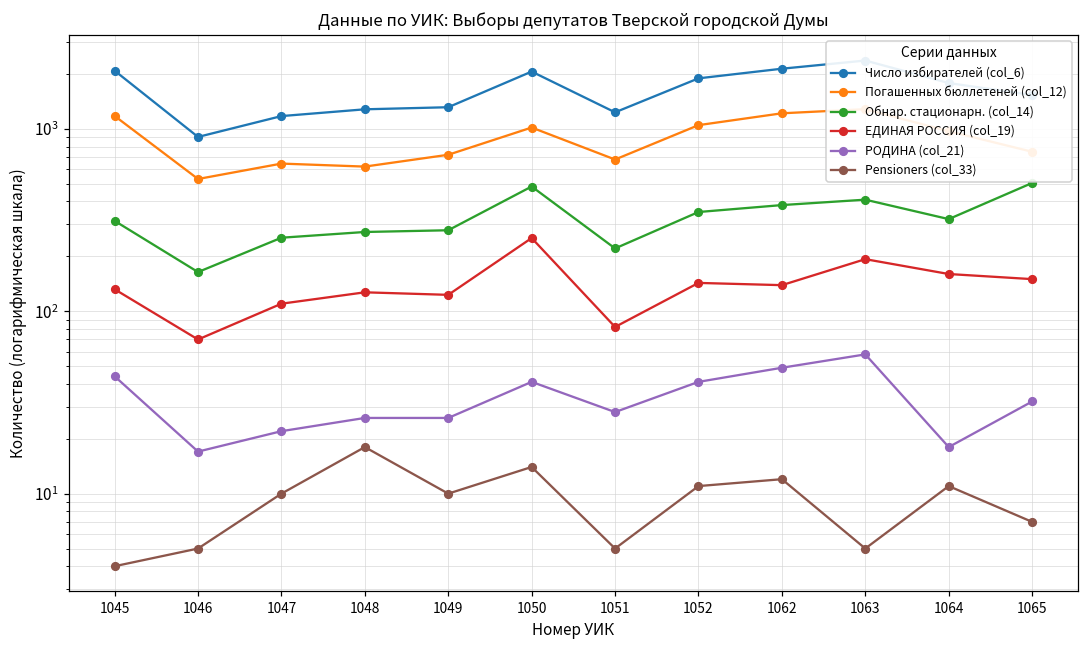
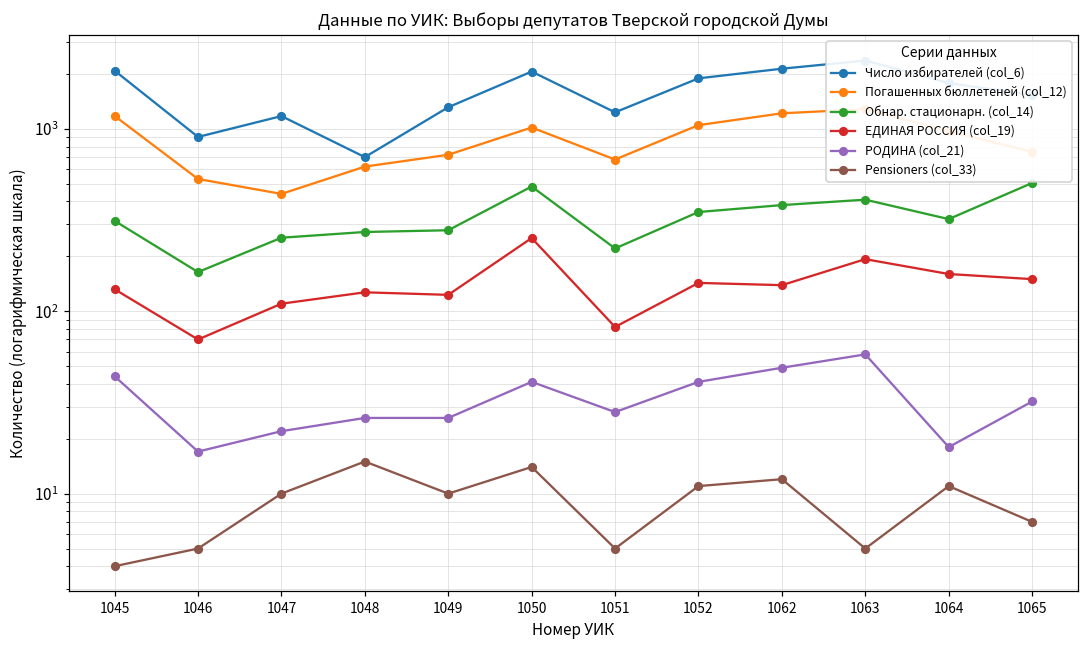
Погашенных бюллетеней (col_12), 1047: 650 -> 440
Число избирателей (col_6), 1048: 1300 -> 700
Pensioners (col_33), 1048: 18 -> 15
